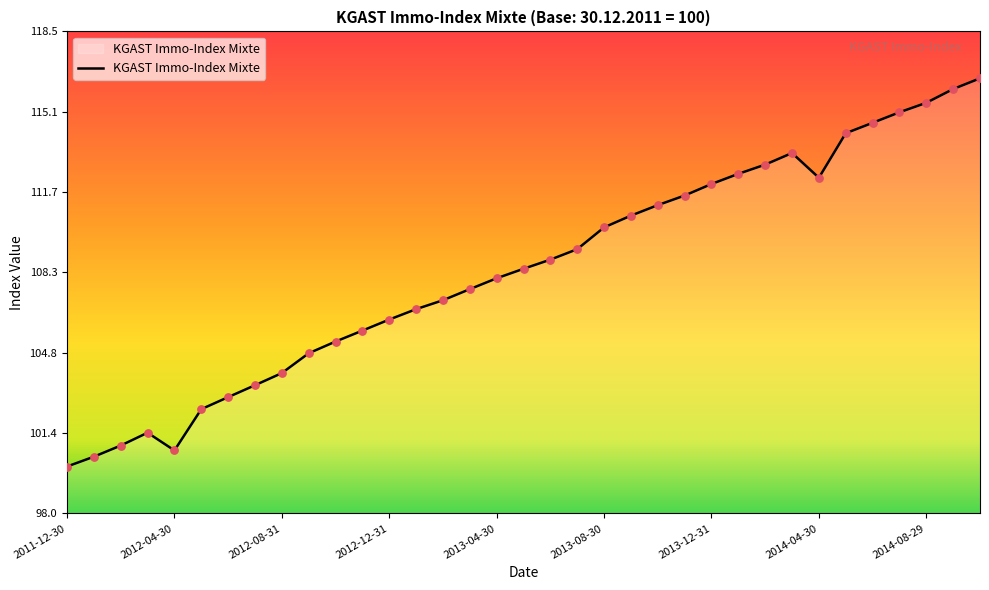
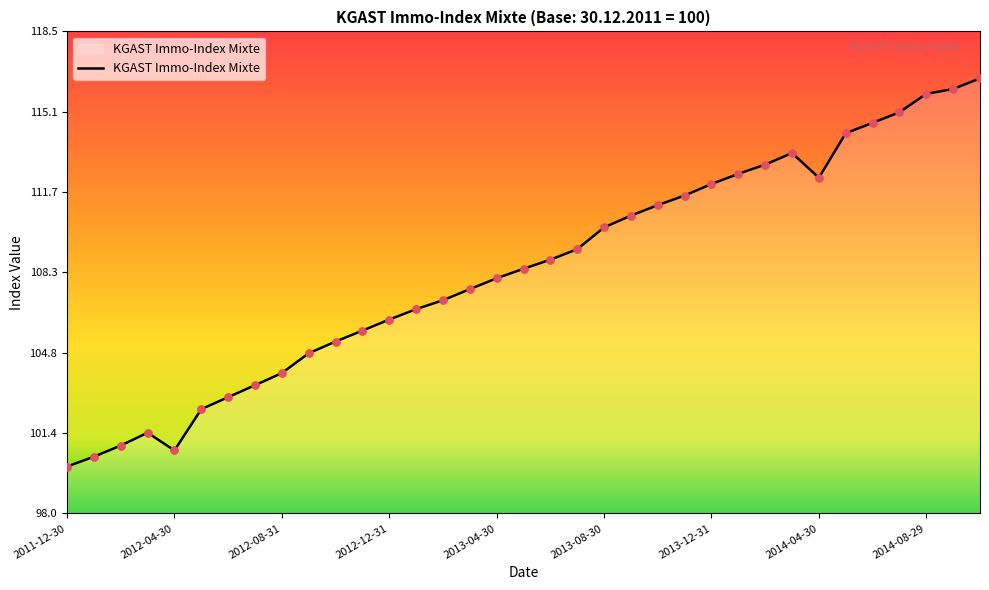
2014-08-29: 115.5 -> 115.9
